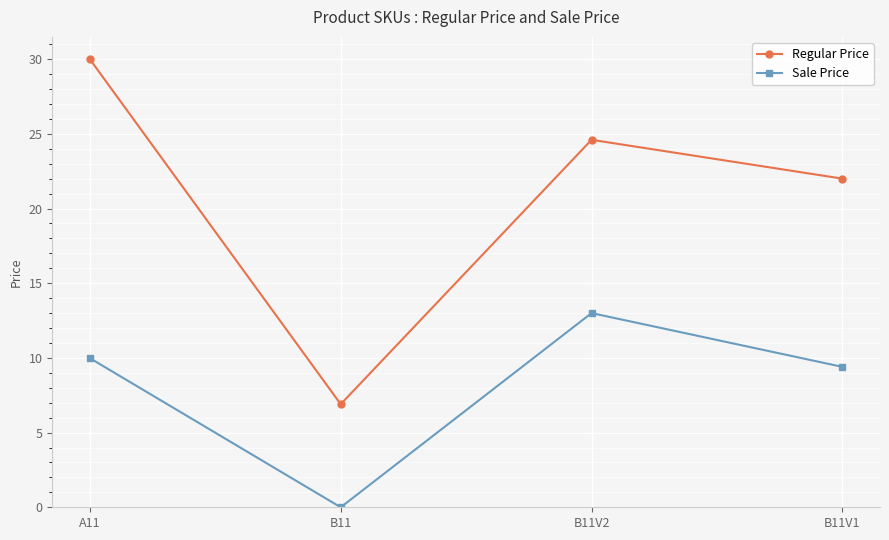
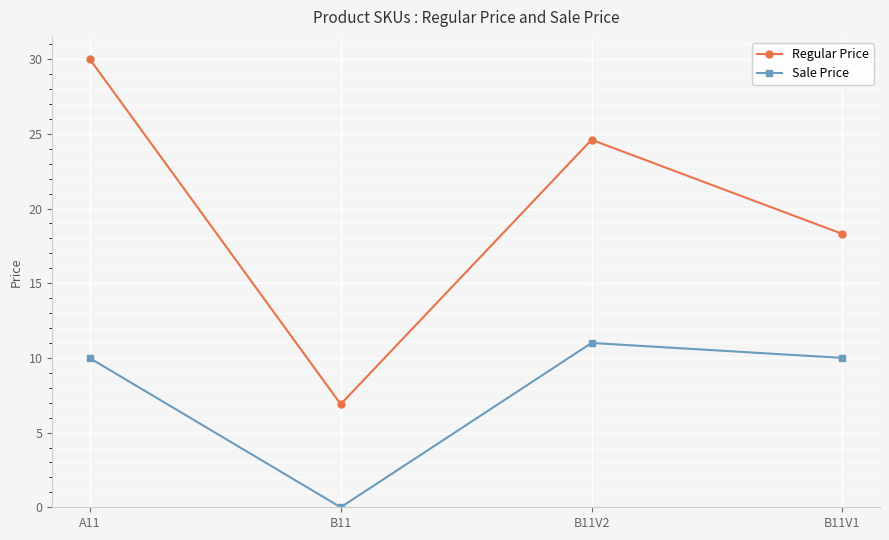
Sale Price, B11V2: 13 -> 11
Regular Price, B11V1: 22.0 -> 18.3
Sale Price, B11V1: 9.4 -> 10.0
